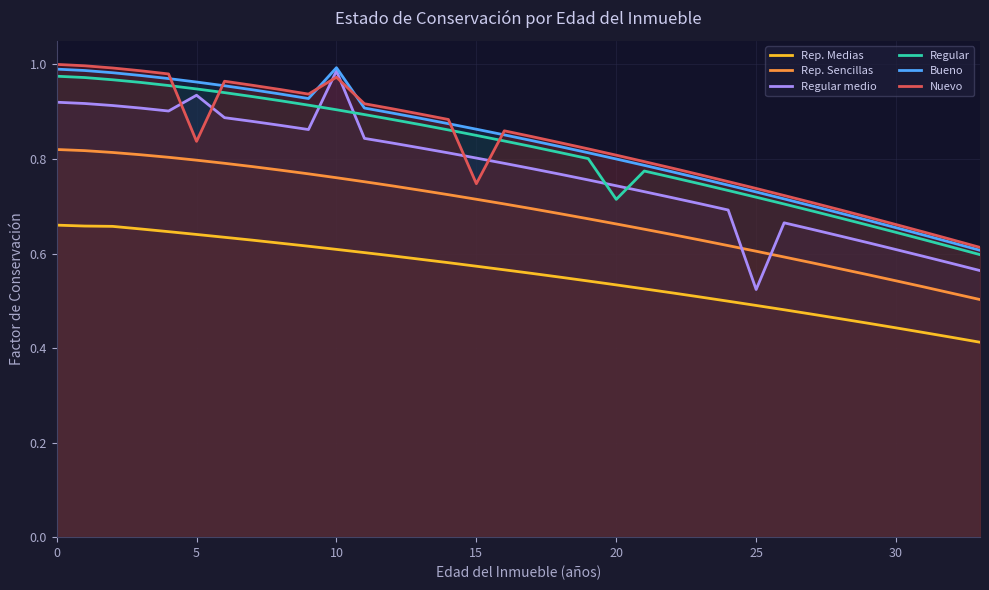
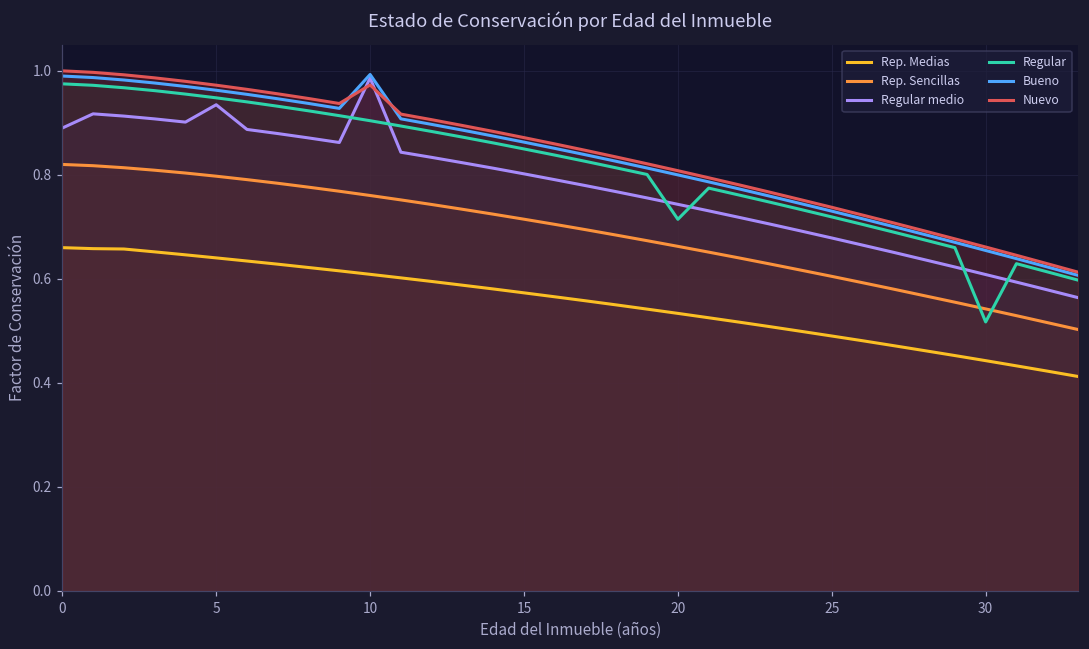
Regular medio, 0: 0.92 -> 0.89
Nuevo, 5: 0.84 -> 0.97
Nuevo, 15: 0.75 -> 0.87
Regular medio, 25: 0.52 -> 0.68
Regular, 30: 0.64 -> 0.52
